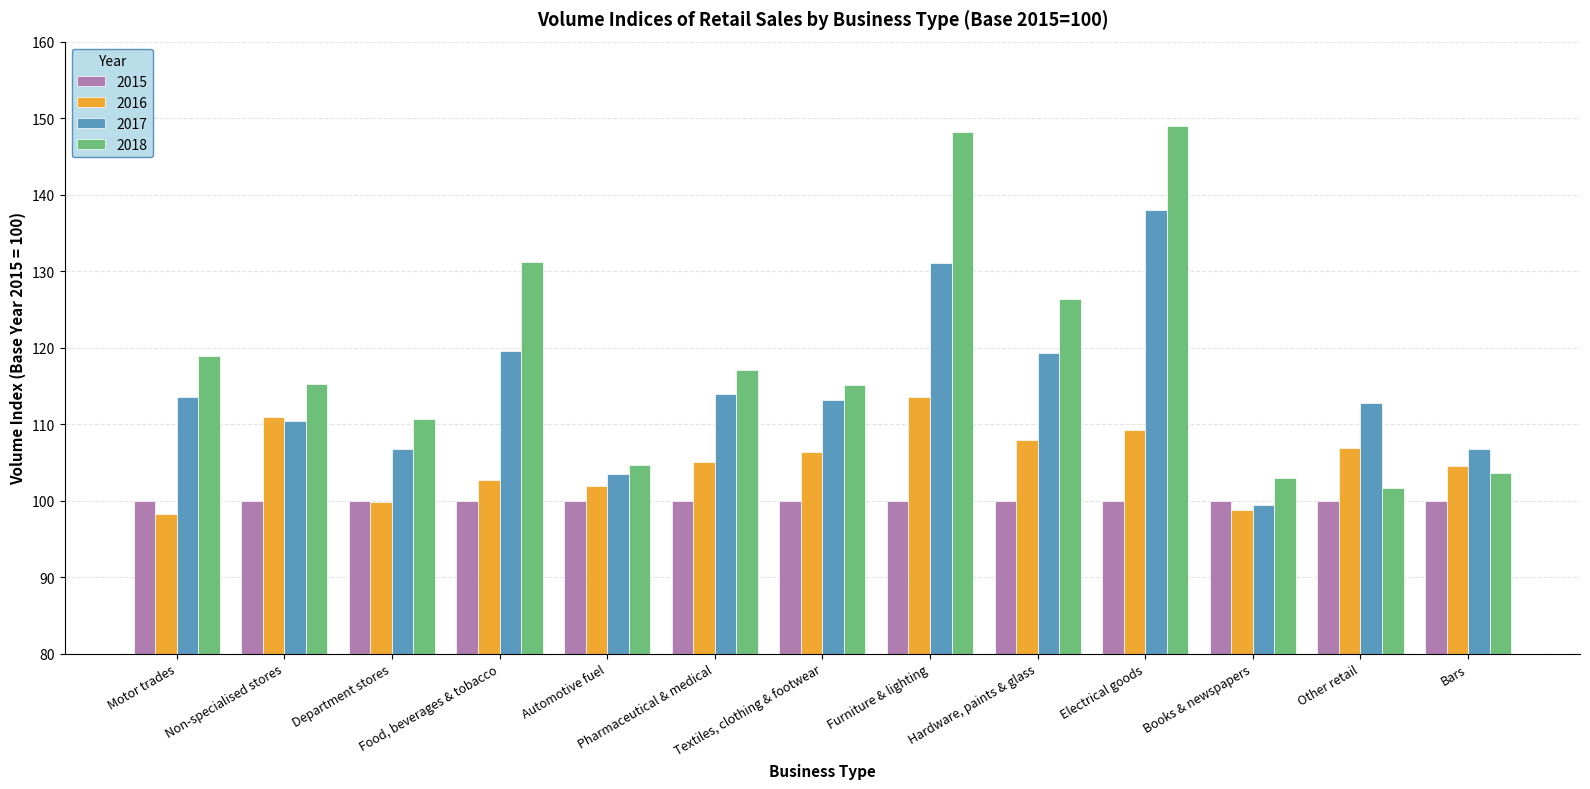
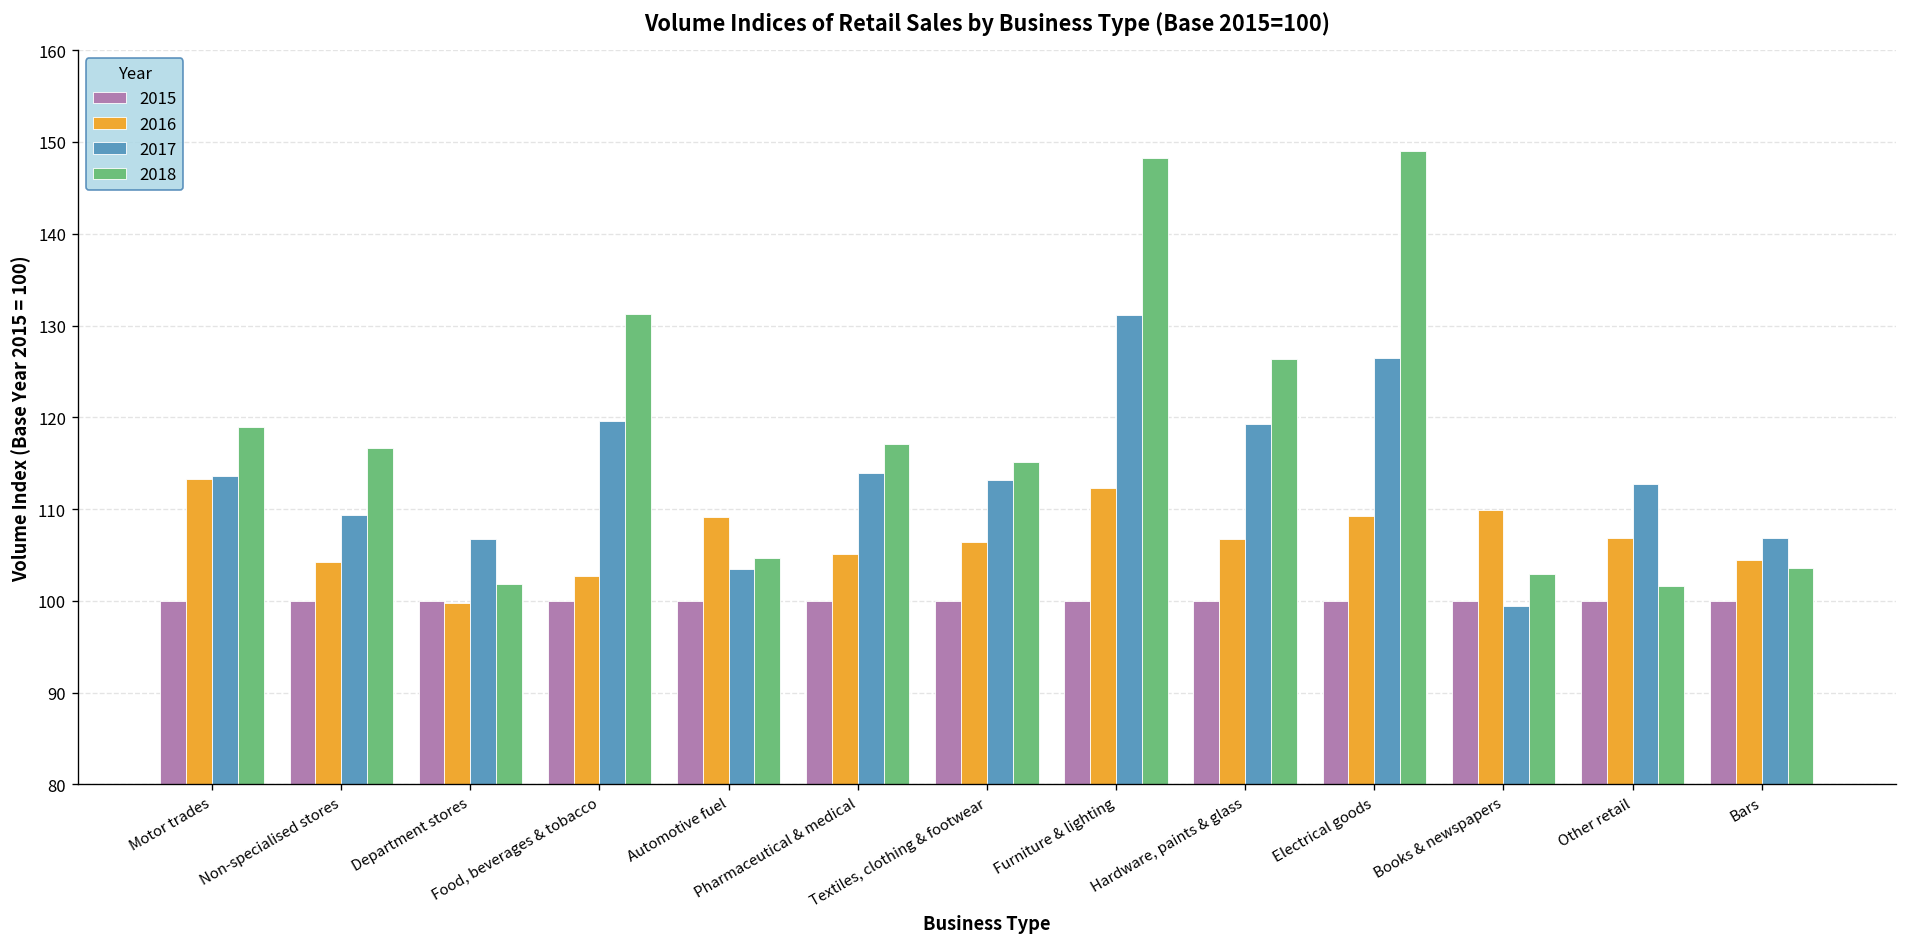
2016, Motor trades: 98 -> 113
2016, Non-specialised stores: 111 -> 104
2017, Non-specialised stores: 110 -> 109
2018, Non-specialised stores: 115 -> 117
2018, Department stores: 111 -> 102
2016, Automotive fuel: 102 -> 109
2016, Furniture & lighting: 114 -> 112
2016, Hardware, paints & glass: 108 -> 107
2017, Electrical goods: 138 -> 127
2016, Books & newspapers: 99 -> 110
